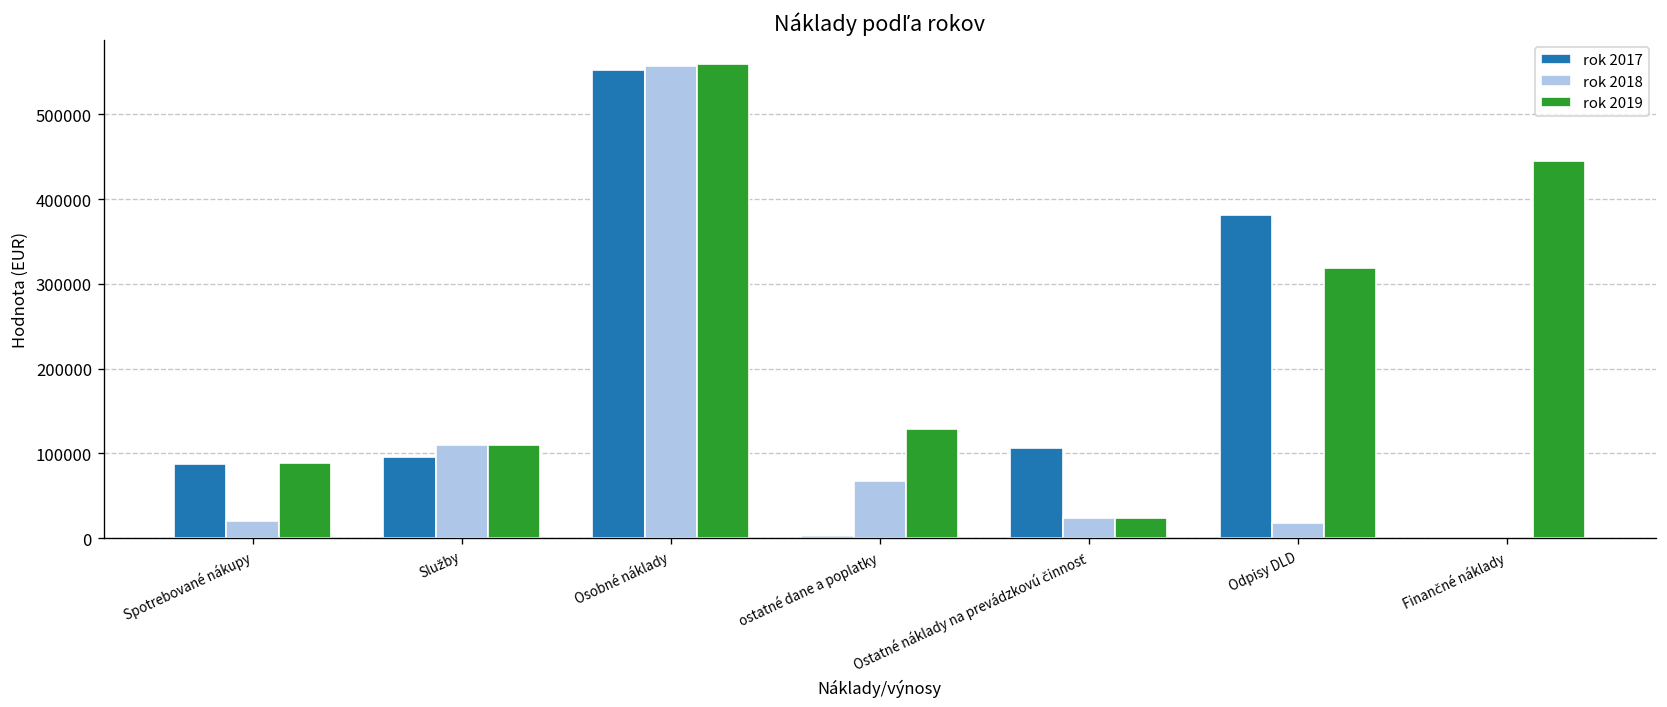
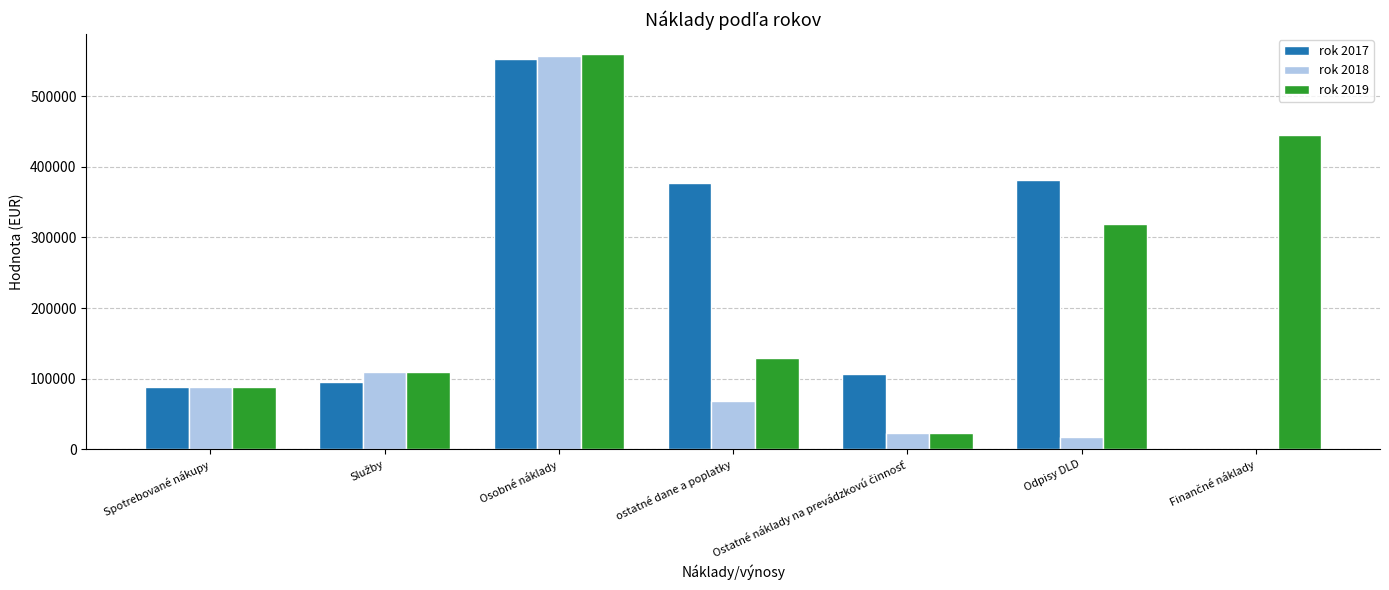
rok 2018, Spotrebované nákupy: 20000 -> 90000
rok 2017, ostatné dane a poplatky: 0 -> 380000
